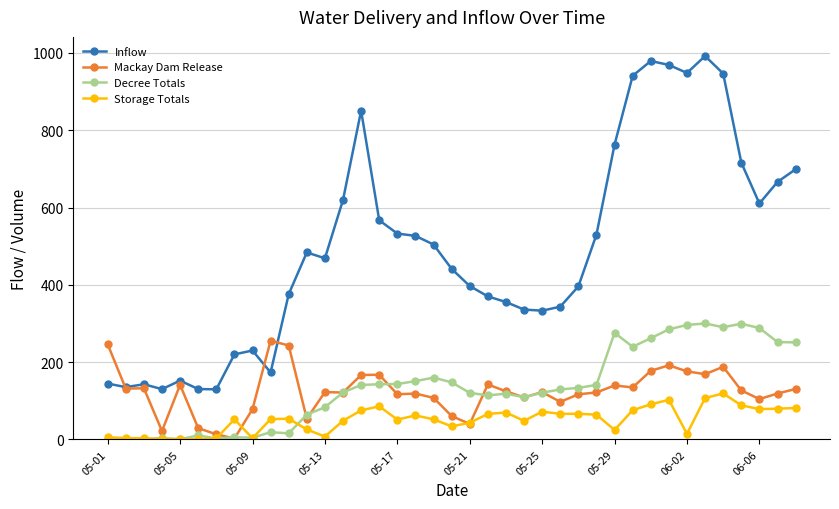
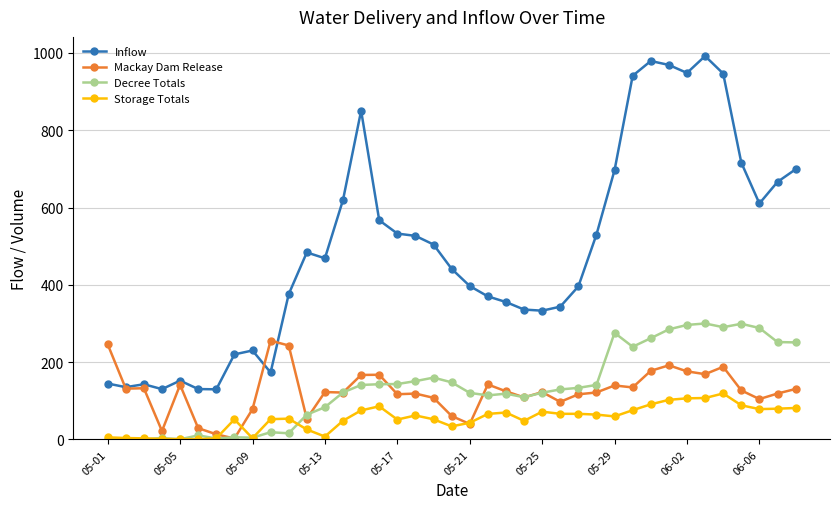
Inflow, 05-29: 760 -> 700
Storage Totals, 05-29: 20 -> 60
Storage Totals, 06-02: 10 -> 110
